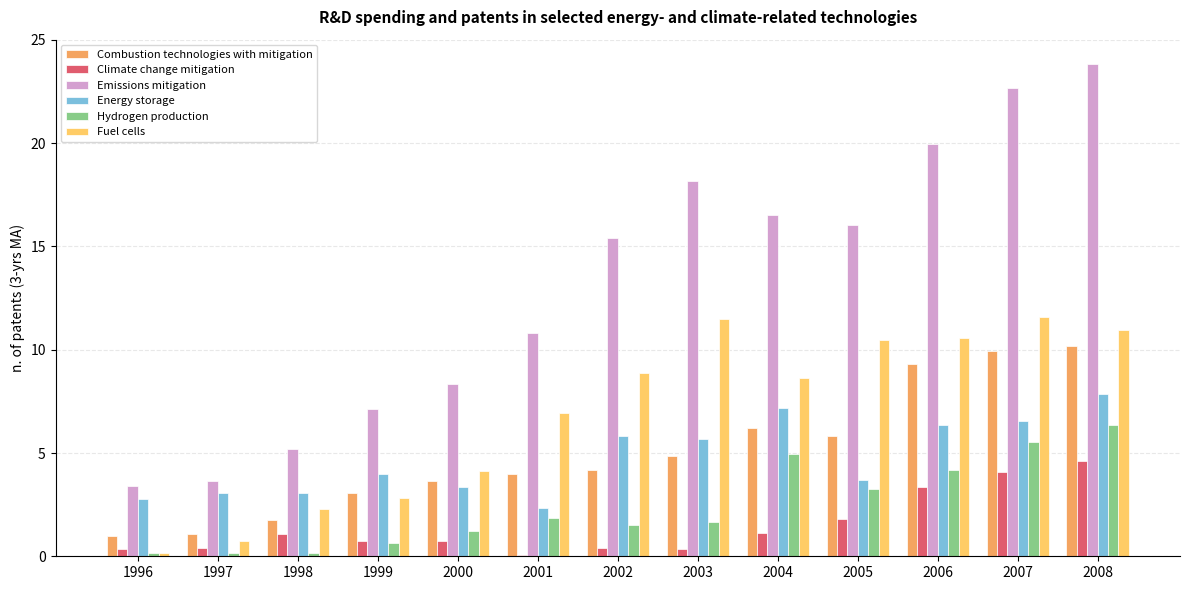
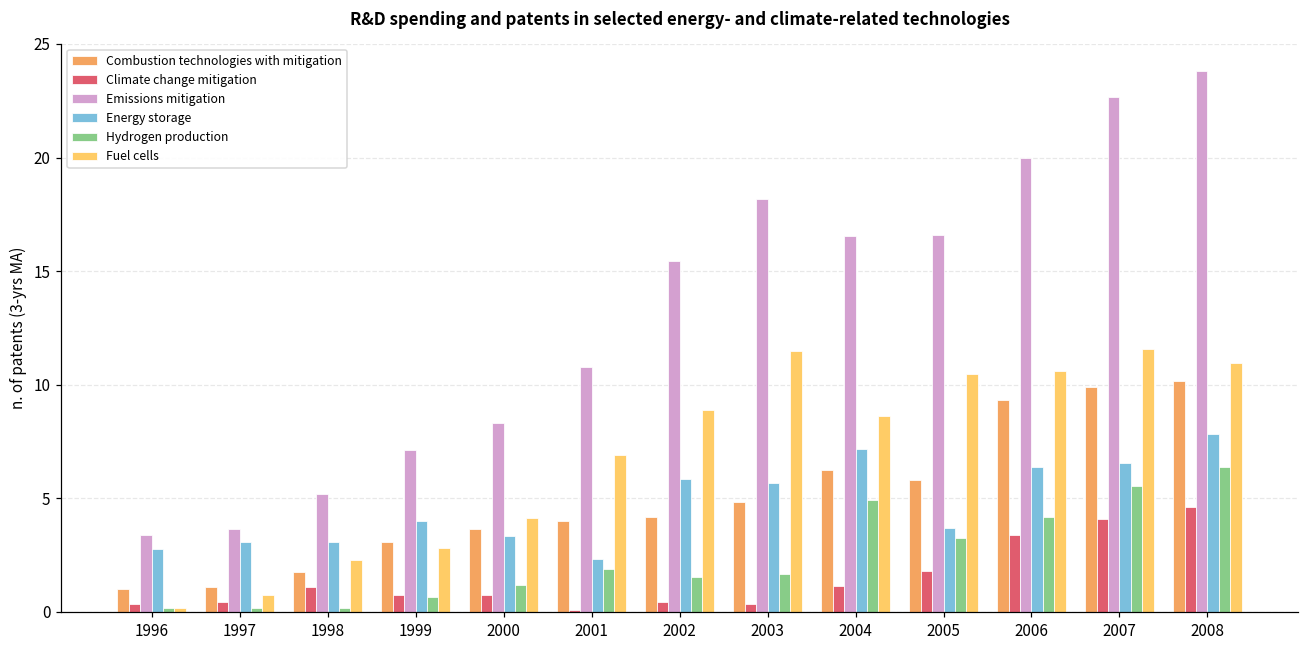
Emissions mitigation, 2005: 16.0 -> 16.6
